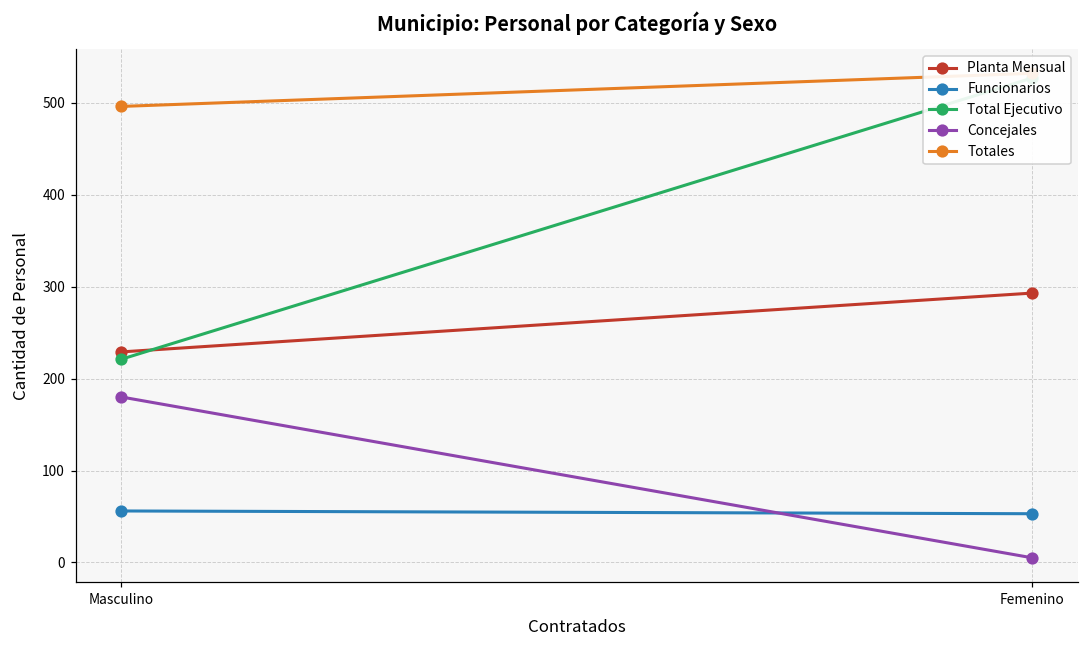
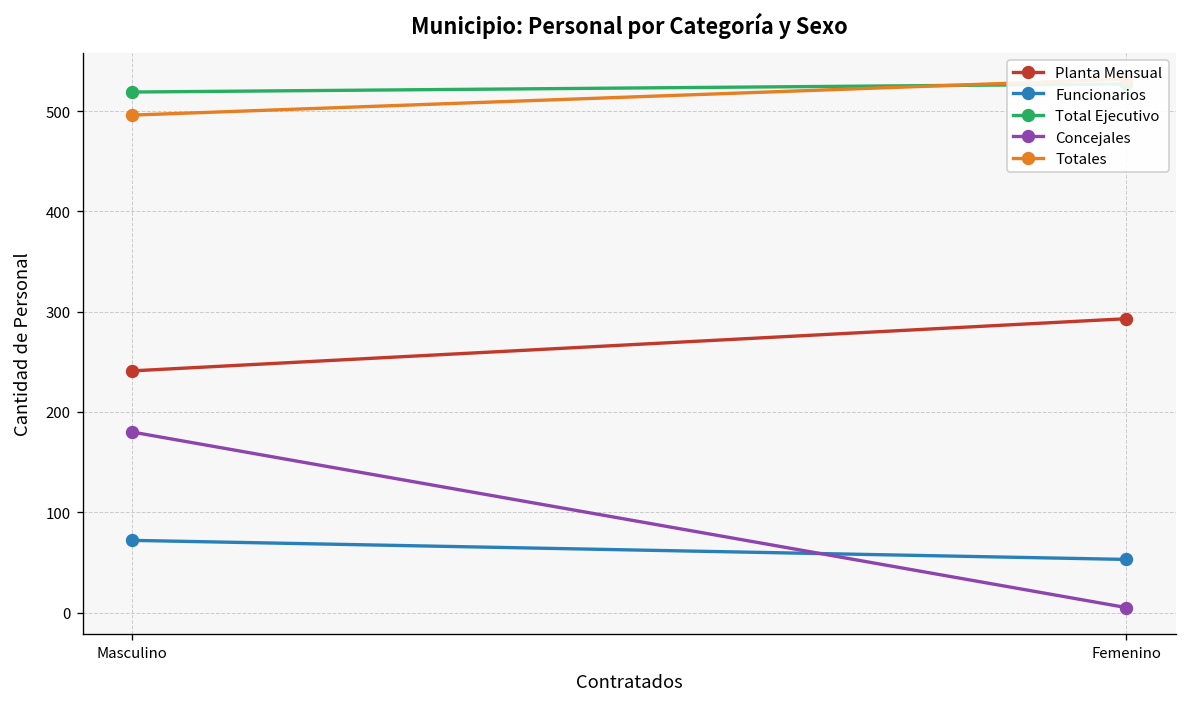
Planta Mensual, Masculino: 230 -> 240
Funcionarios, Masculino: 60 -> 70
Total Ejecutivo, Masculino: 220 -> 520
